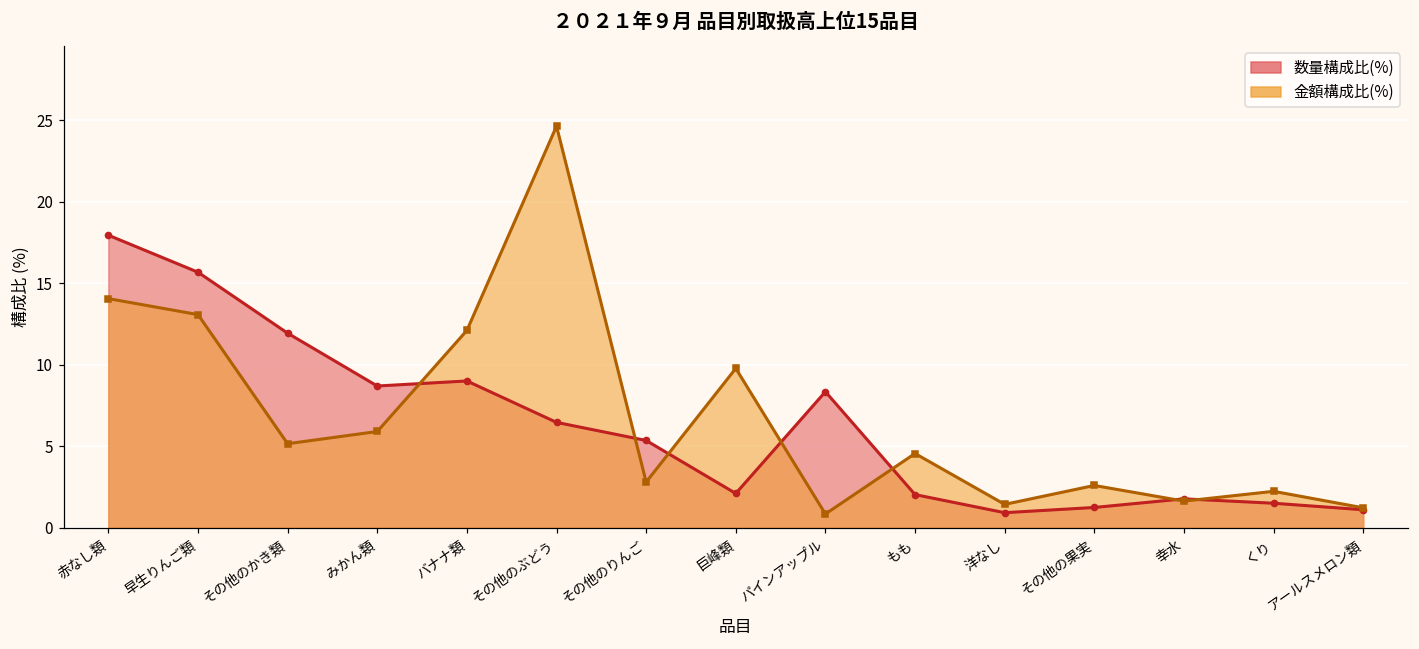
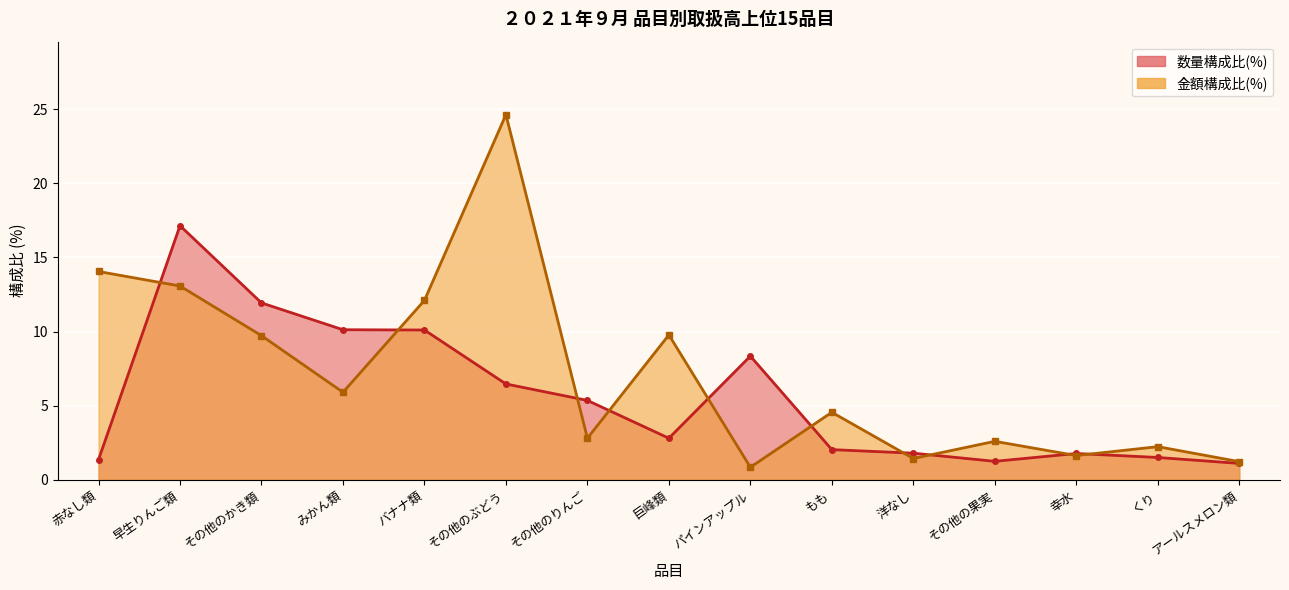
数量構成比(%), 赤なし類: 17.9 -> 1.4
数量構成比(%), 早生りんご類: 15.7 -> 17.1
金額構成比(%), その他のかき類: 5.2 -> 9.7
数量構成比(%), みかん類: 8.7 -> 10.1
数量構成比(%), バナナ類: 9.0 -> 10.1
数量構成比(%), 巨峰類: 2.1 -> 2.8
数量構成比(%), 洋なし: 0.9 -> 1.8
